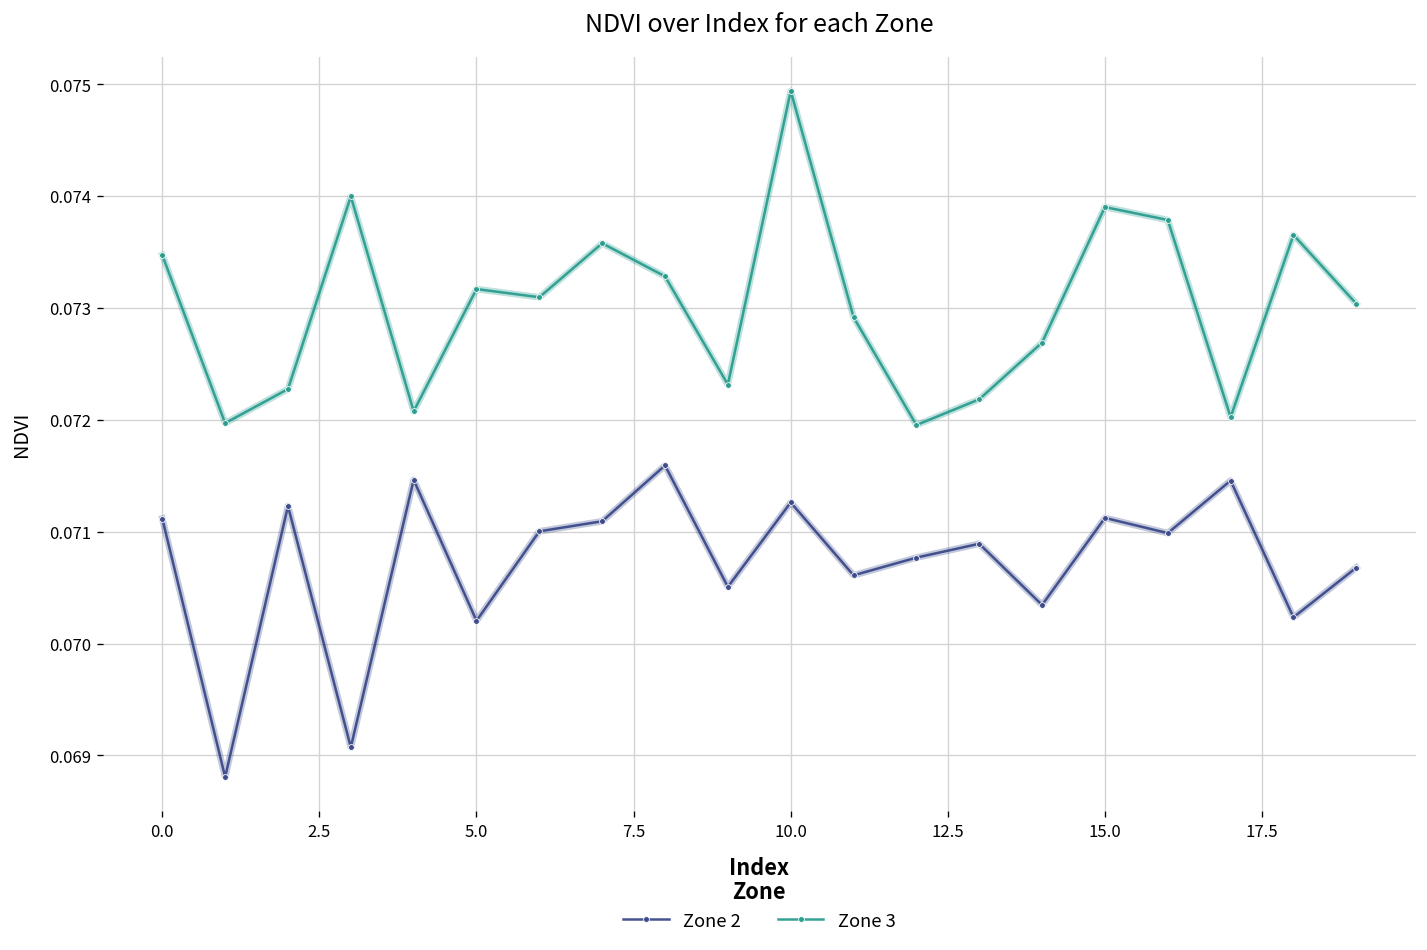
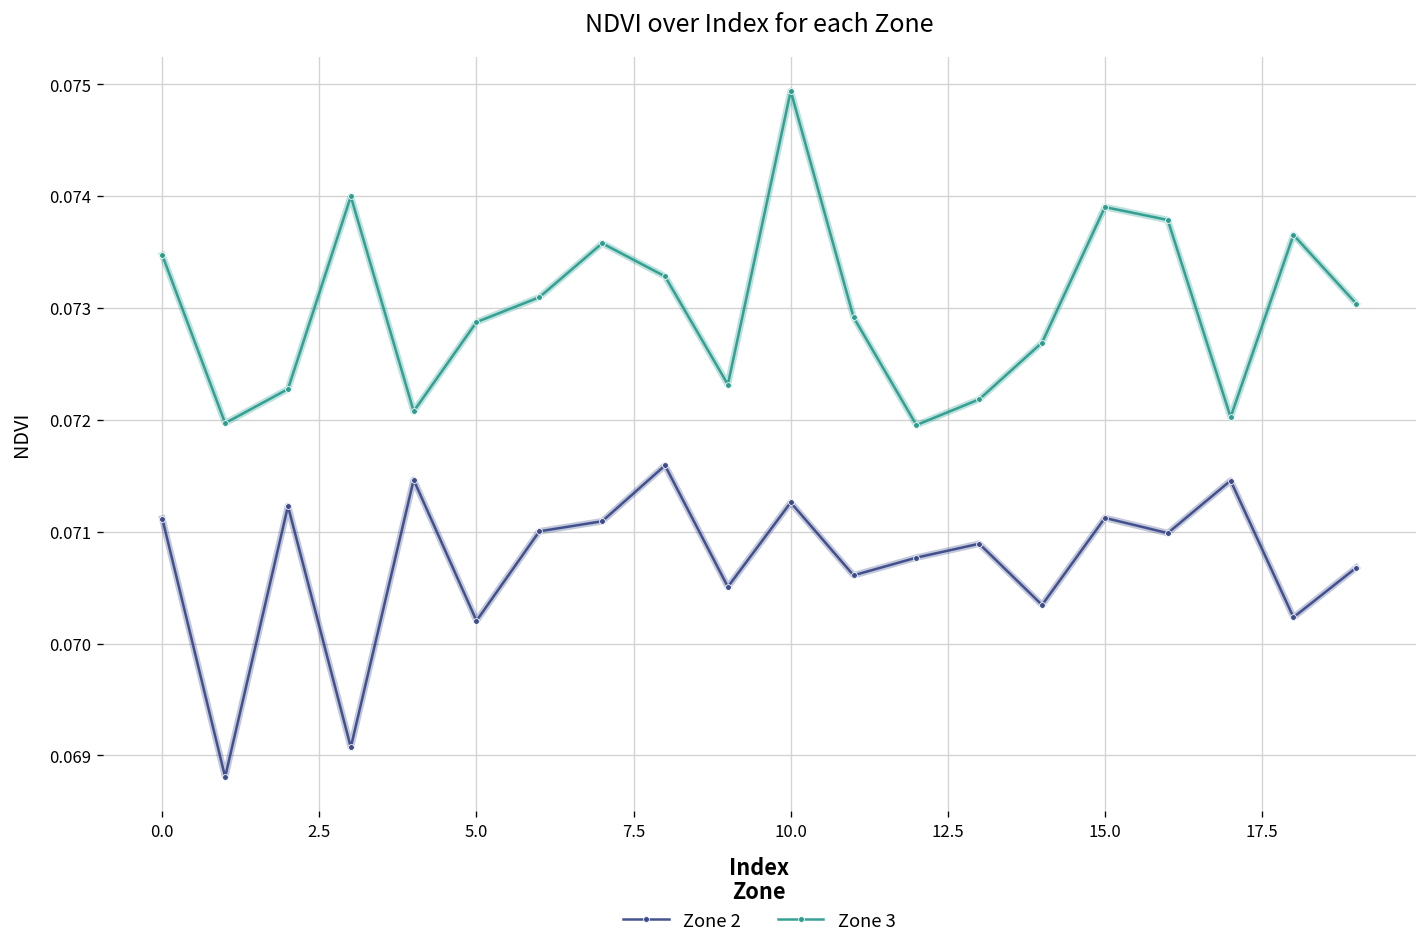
Zone 3, 5.0: 0.0732 -> 0.0729
